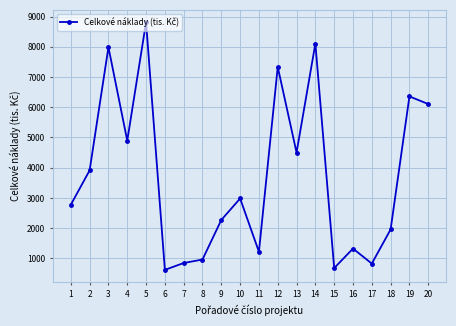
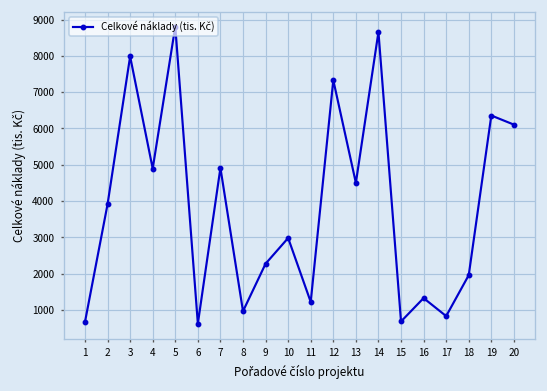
1: 2800 -> 700
7: 800 -> 4900
14: 8100 -> 8700
